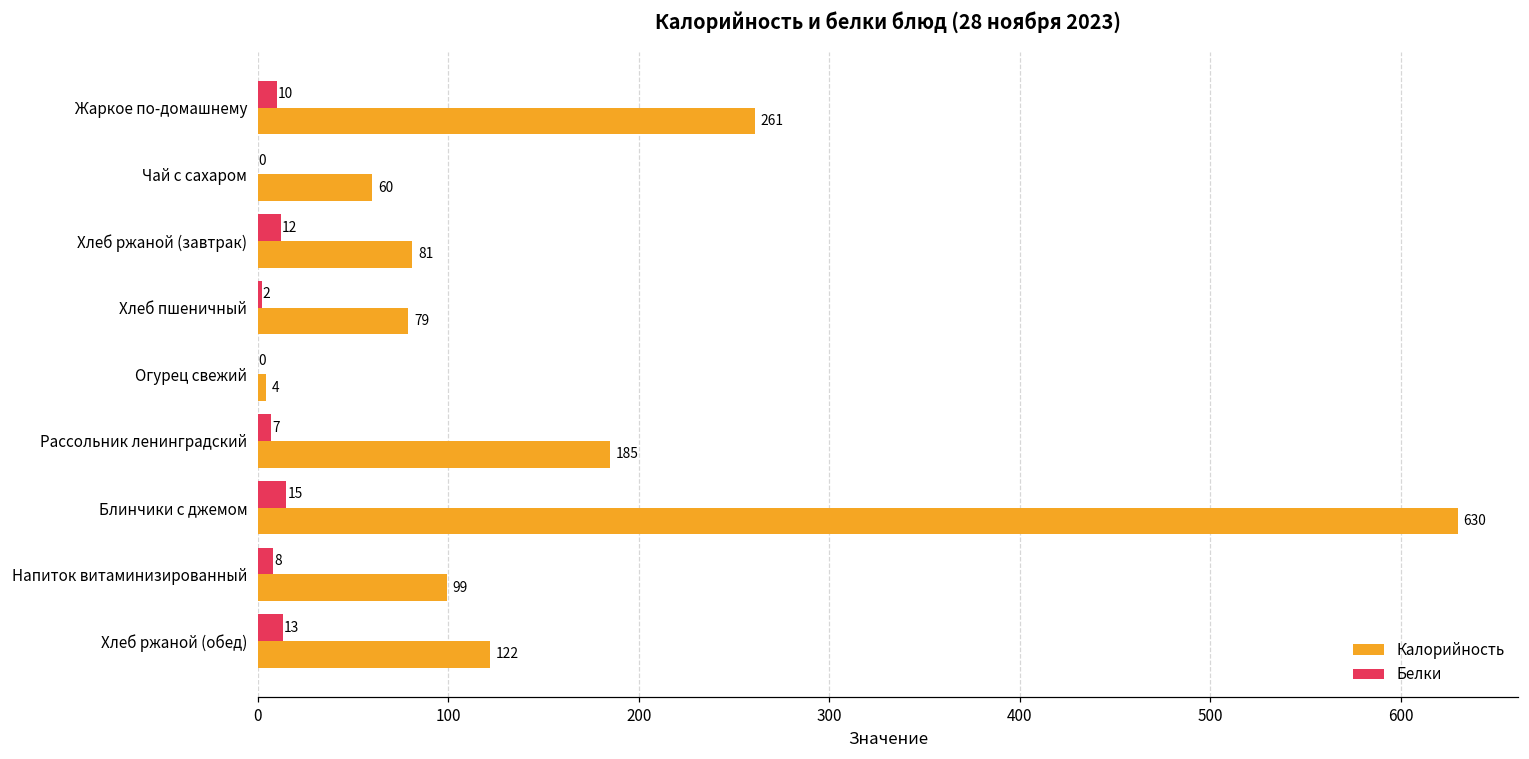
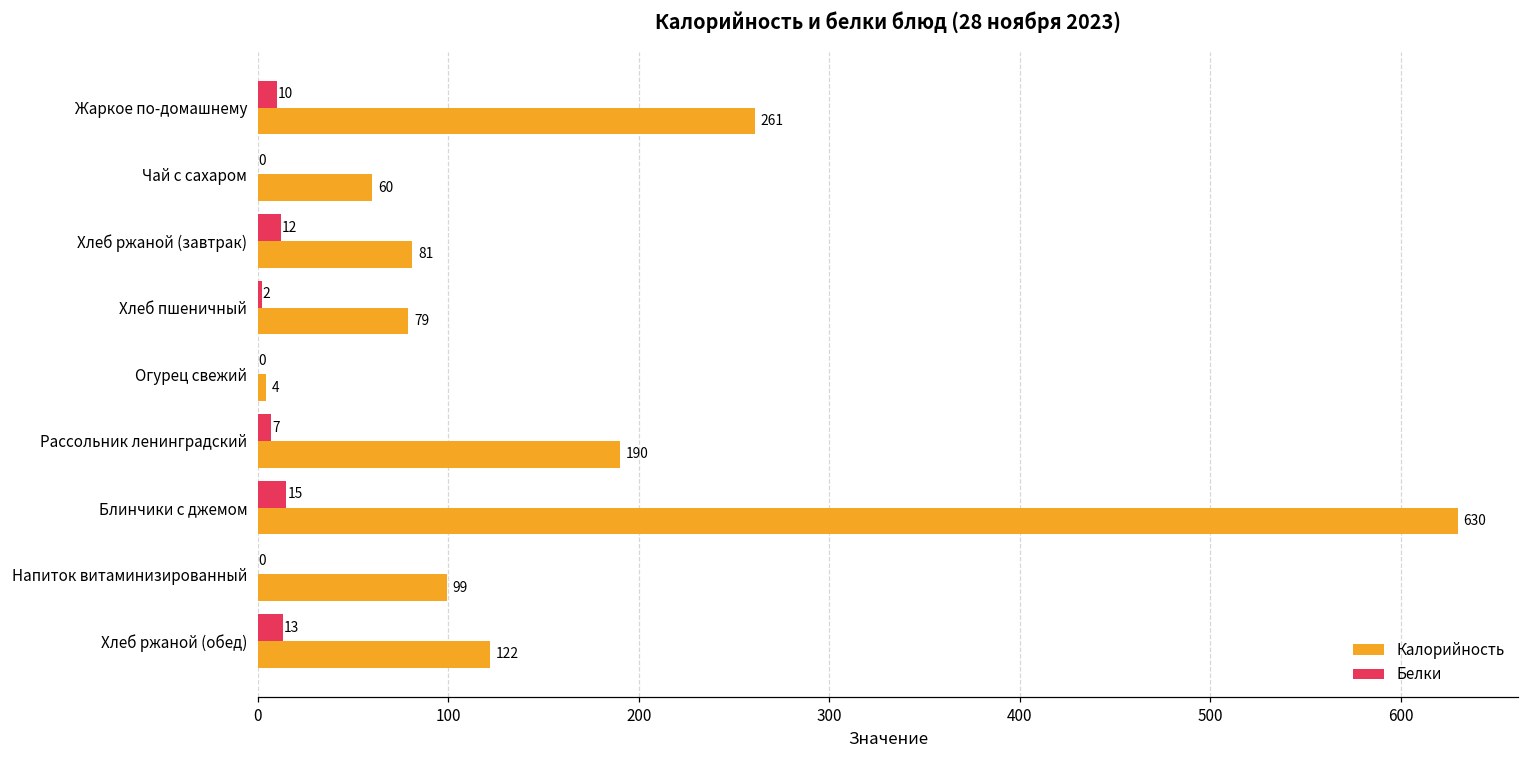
Калорийность, Рассольник ленинградский: 185 -> 190
Белки, Напиток витаминизированный: 8 -> 0
